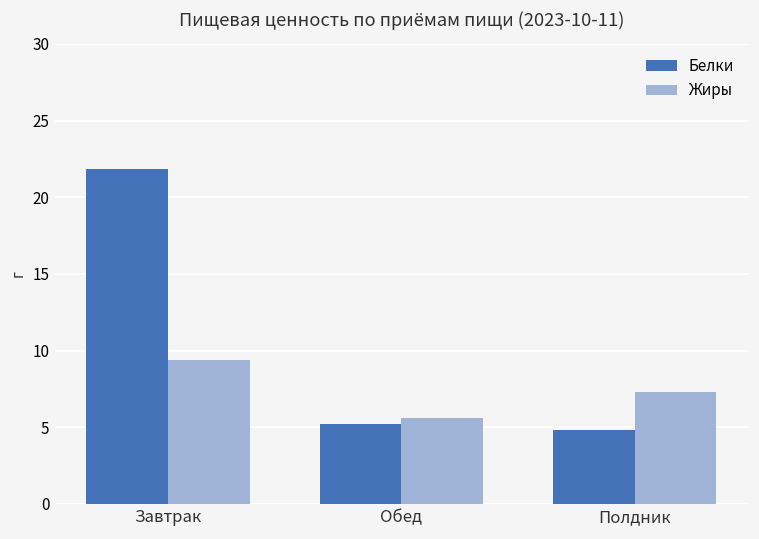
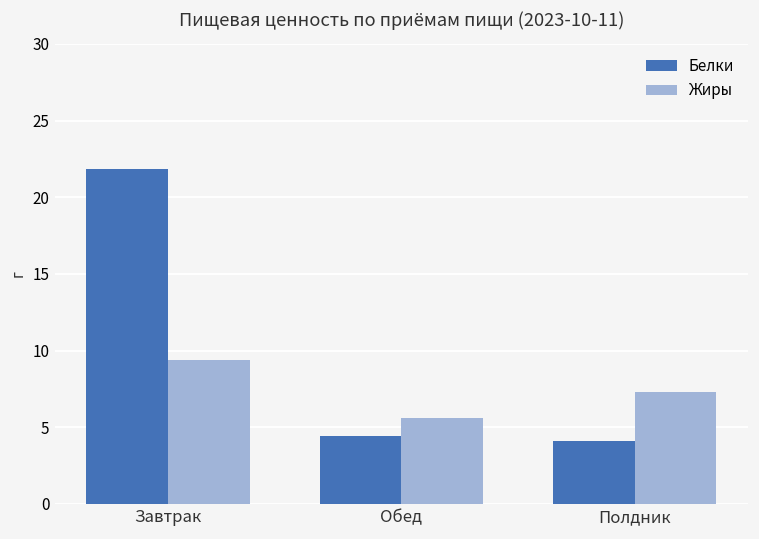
Белки, Обед: 5.2 -> 4.4
Белки, Полдник: 4.8 -> 4.1
